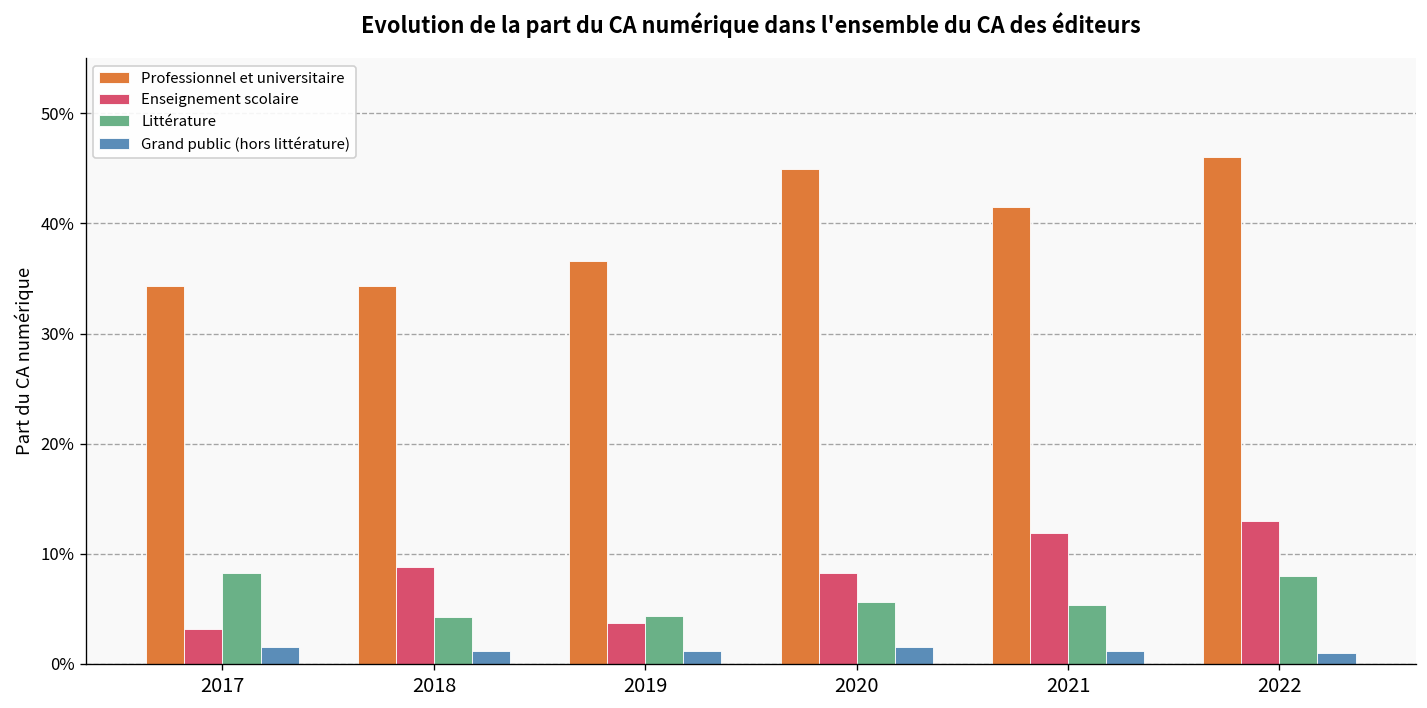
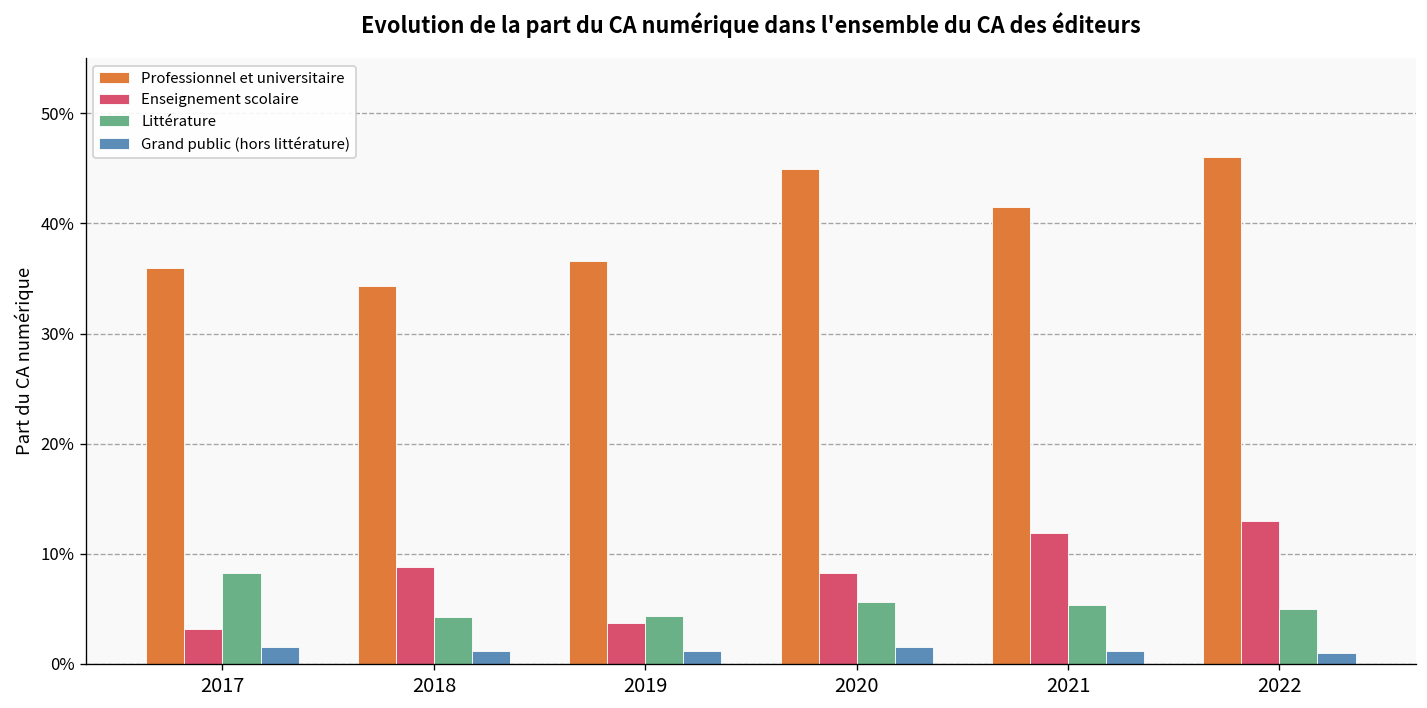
Professionnel et universitaire, 2017: 34% -> 36%
Littérature, 2022: 8% -> 5%
